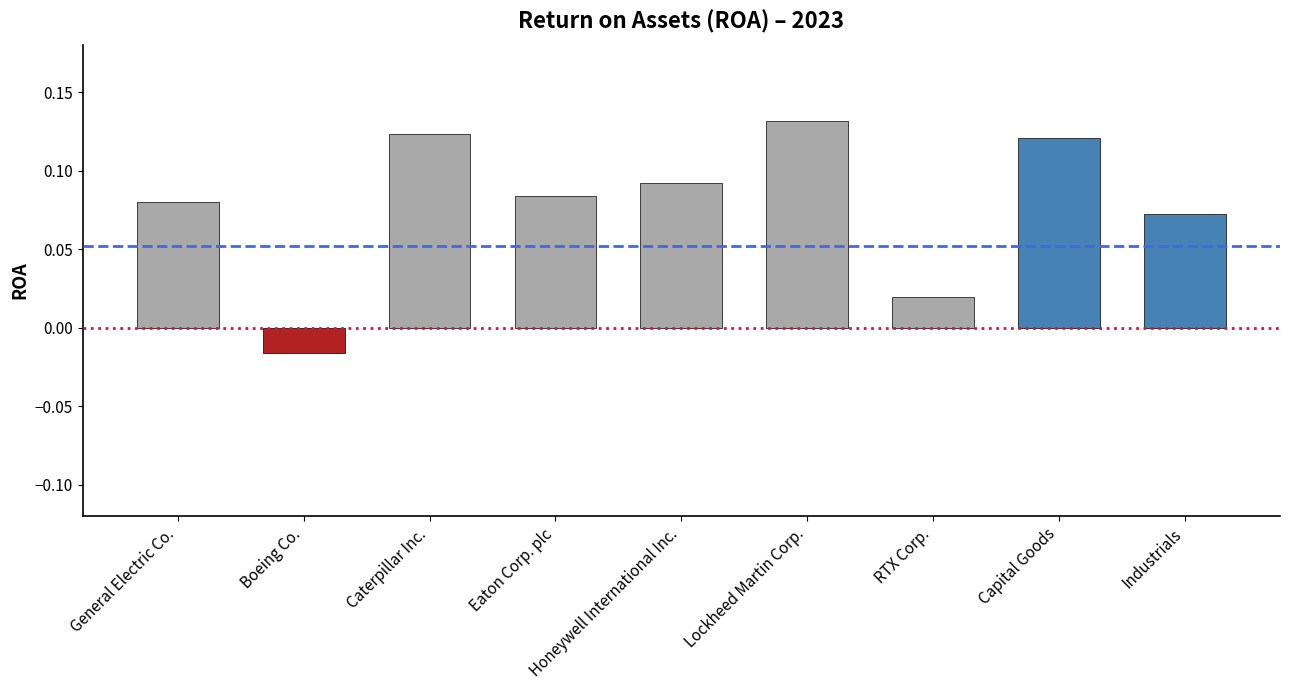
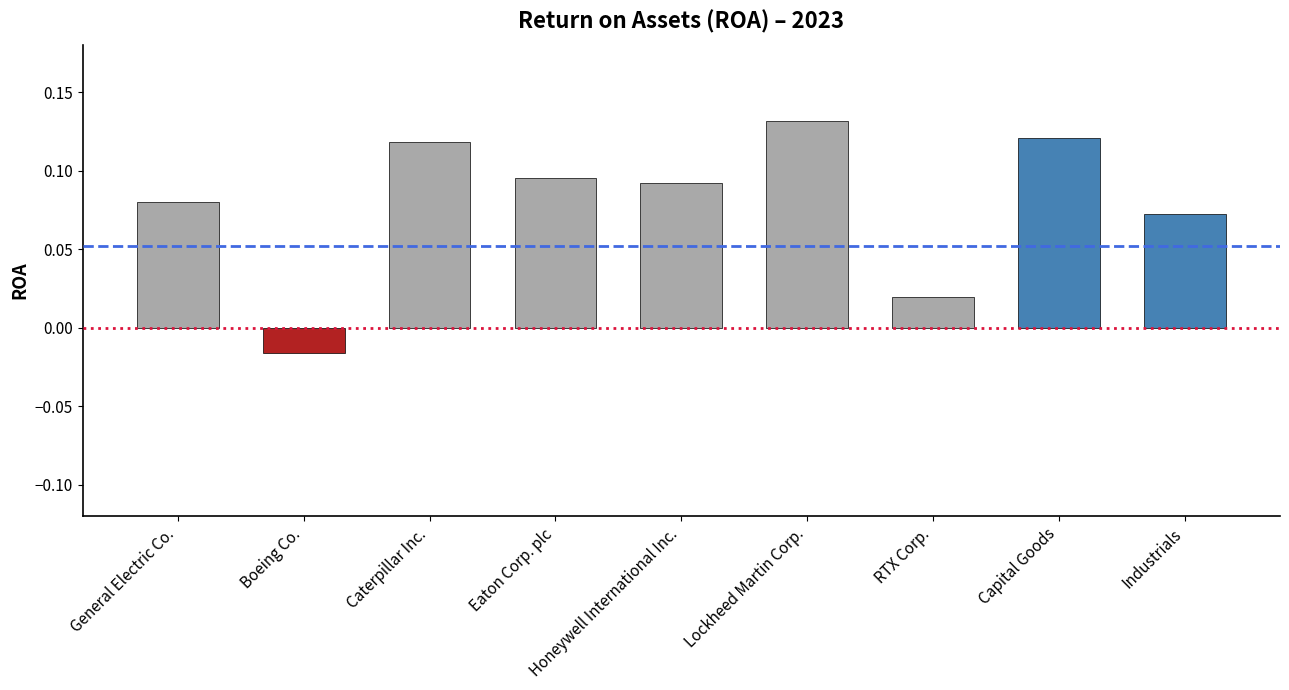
Caterpillar Inc.: 0.124 -> 0.118
Eaton Corp. plc: 0.084 -> 0.095
